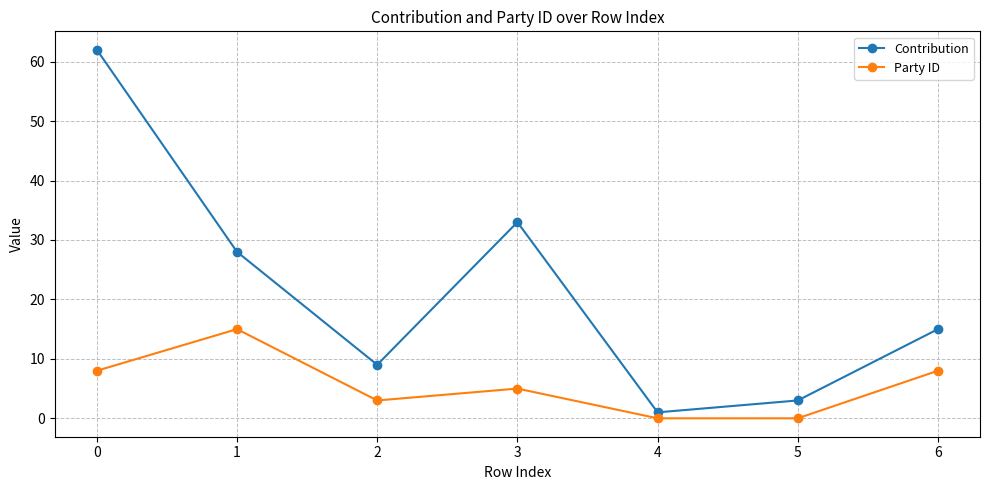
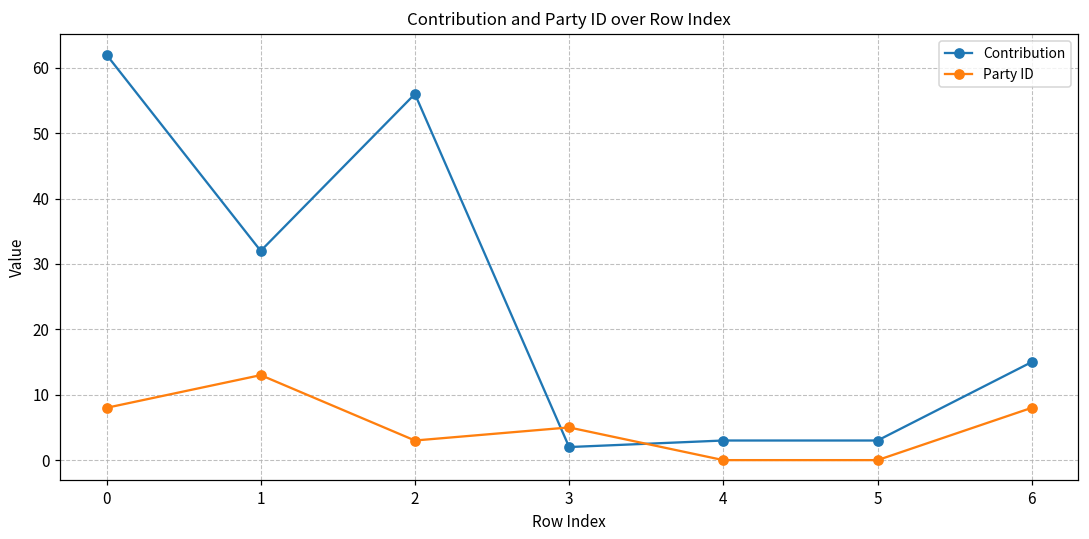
Contribution, 1: 28 -> 32
Party ID, 1: 15 -> 13
Contribution, 2: 9 -> 56
Contribution, 3: 33 -> 2
Contribution, 4: 1 -> 3
